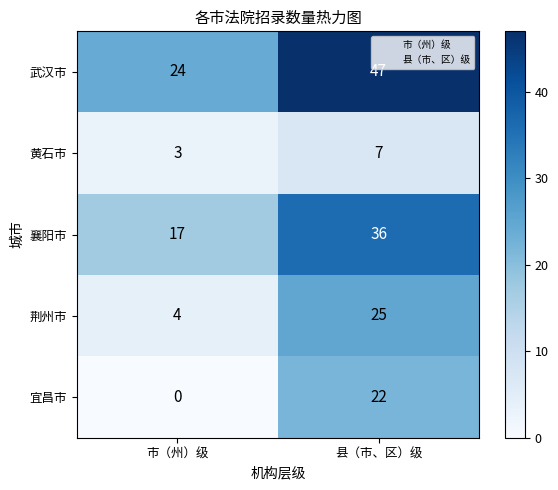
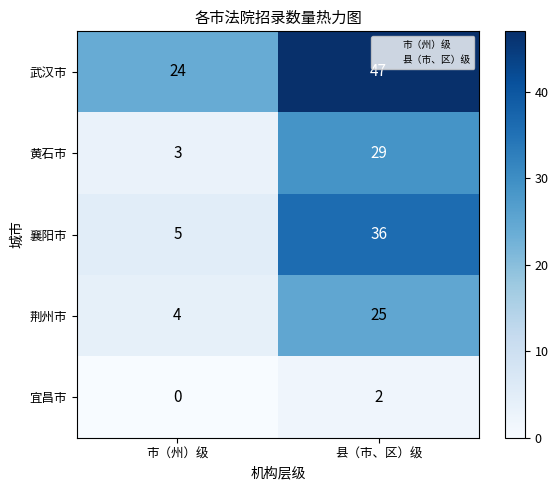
黄石市, 县（市、区）级: 7 -> 29
襄阳市, 市（州）级: 17 -> 5
宜昌市, 县（市、区）级: 22 -> 2
